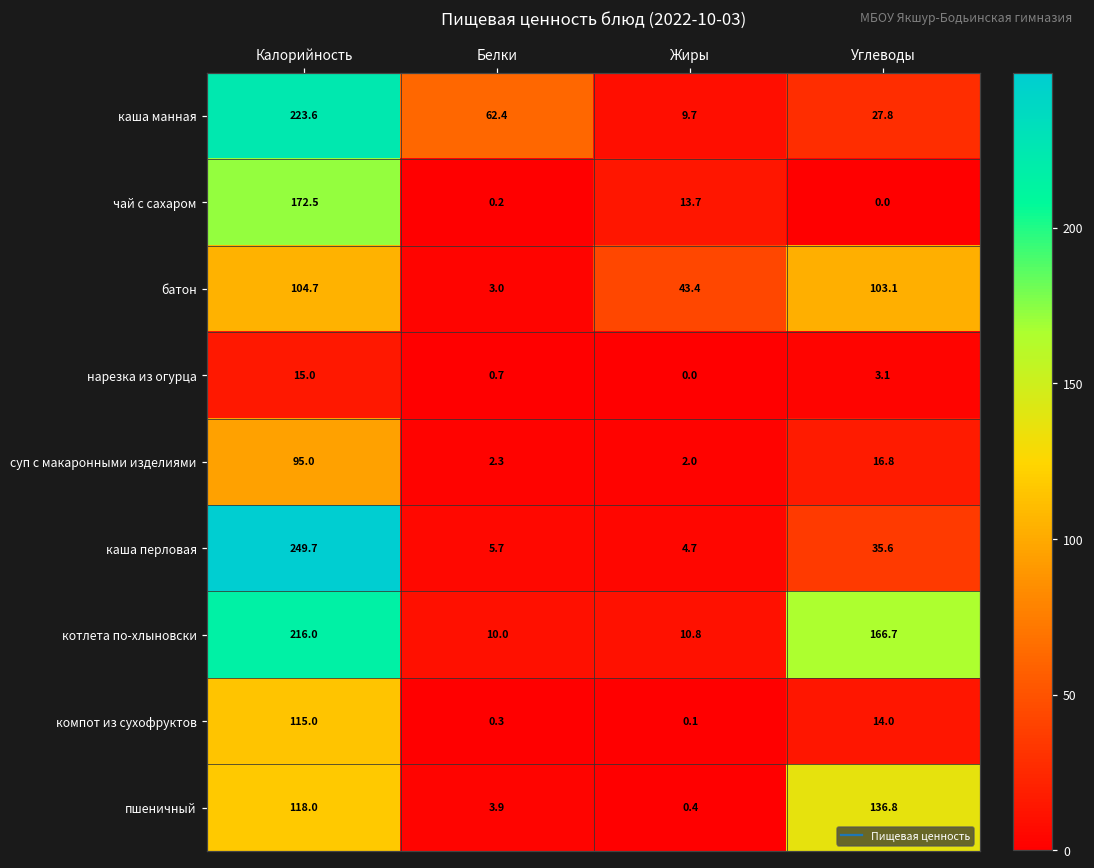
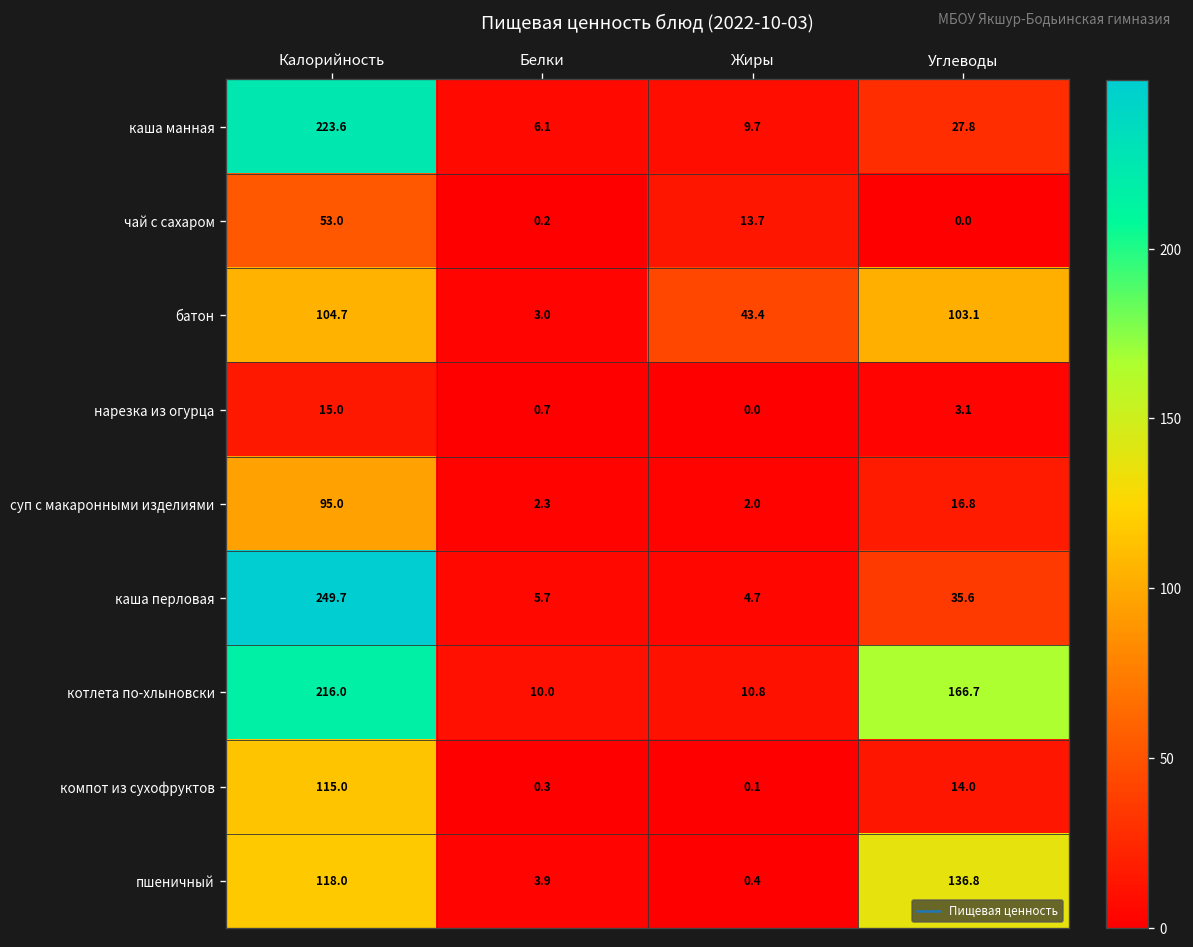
каша манная, Белки: 62.4 -> 6.1
чай с сахаром, Калорийность: 172.5 -> 53.0
